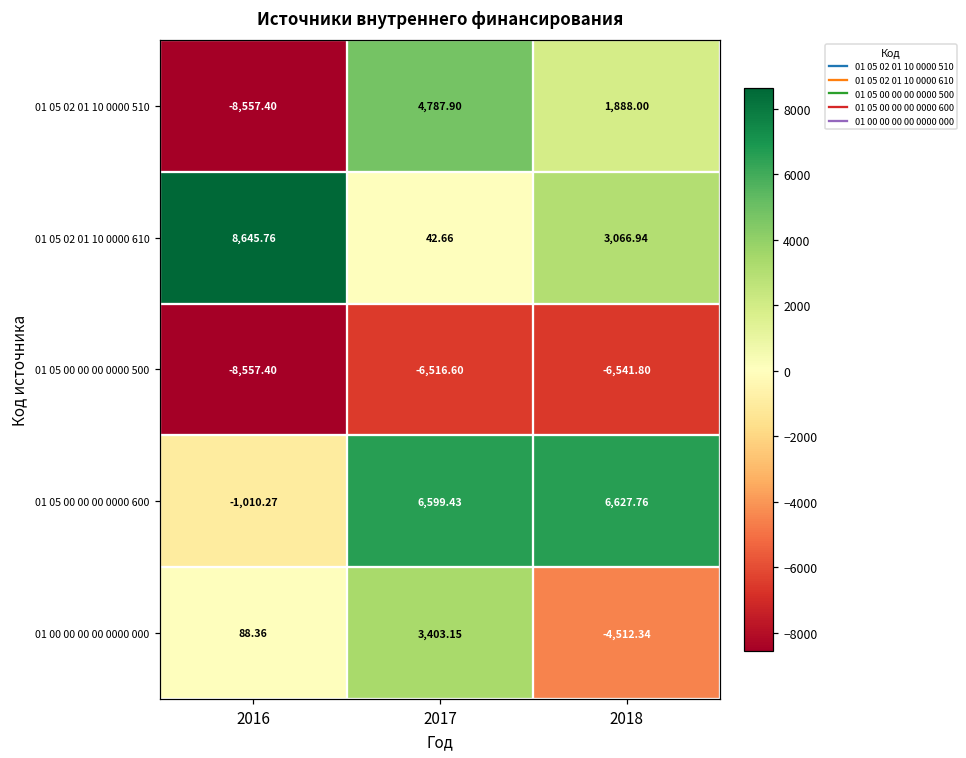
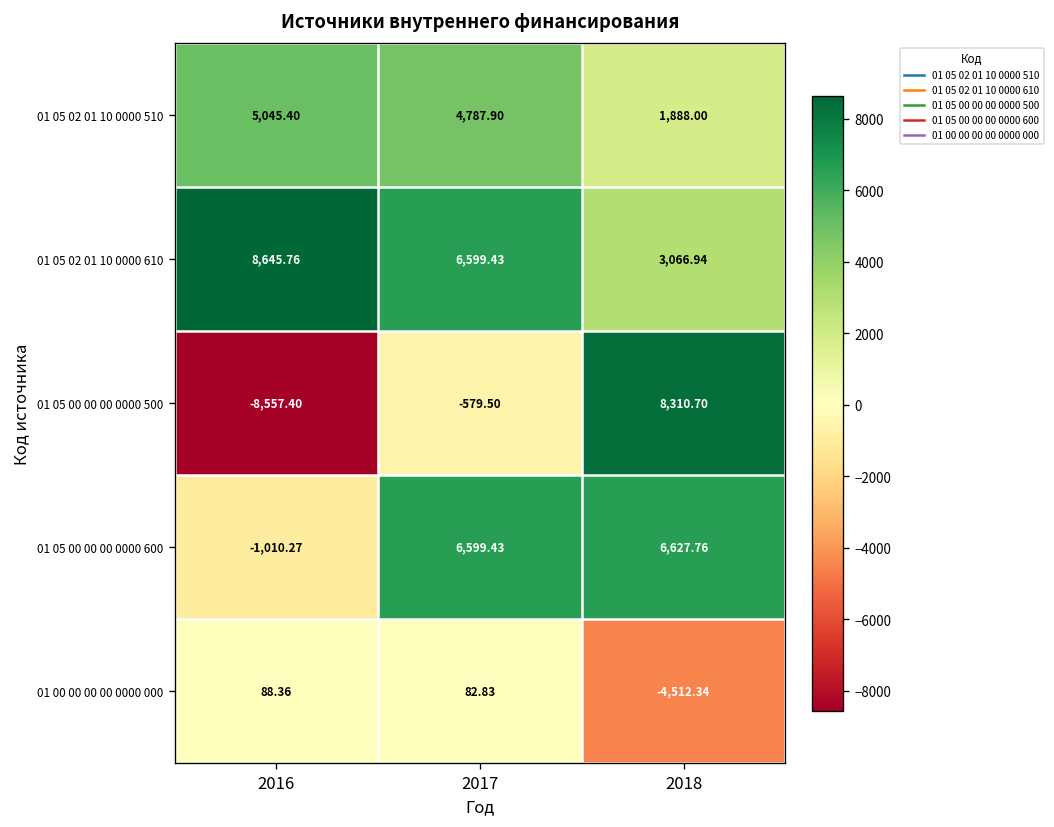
01 05 02 01 10 0000 510, 2016: -8,557.40 -> 5,045.40
01 05 02 01 10 0000 610, 2017: 42.66 -> 6,599.43
01 05 00 00 00 0000 500, 2017: -6,516.60 -> -579.50
01 05 00 00 00 0000 500, 2018: -6,541.80 -> 8,310.70
01 00 00 00 00 0000 000, 2017: 3,403.15 -> 82.83
